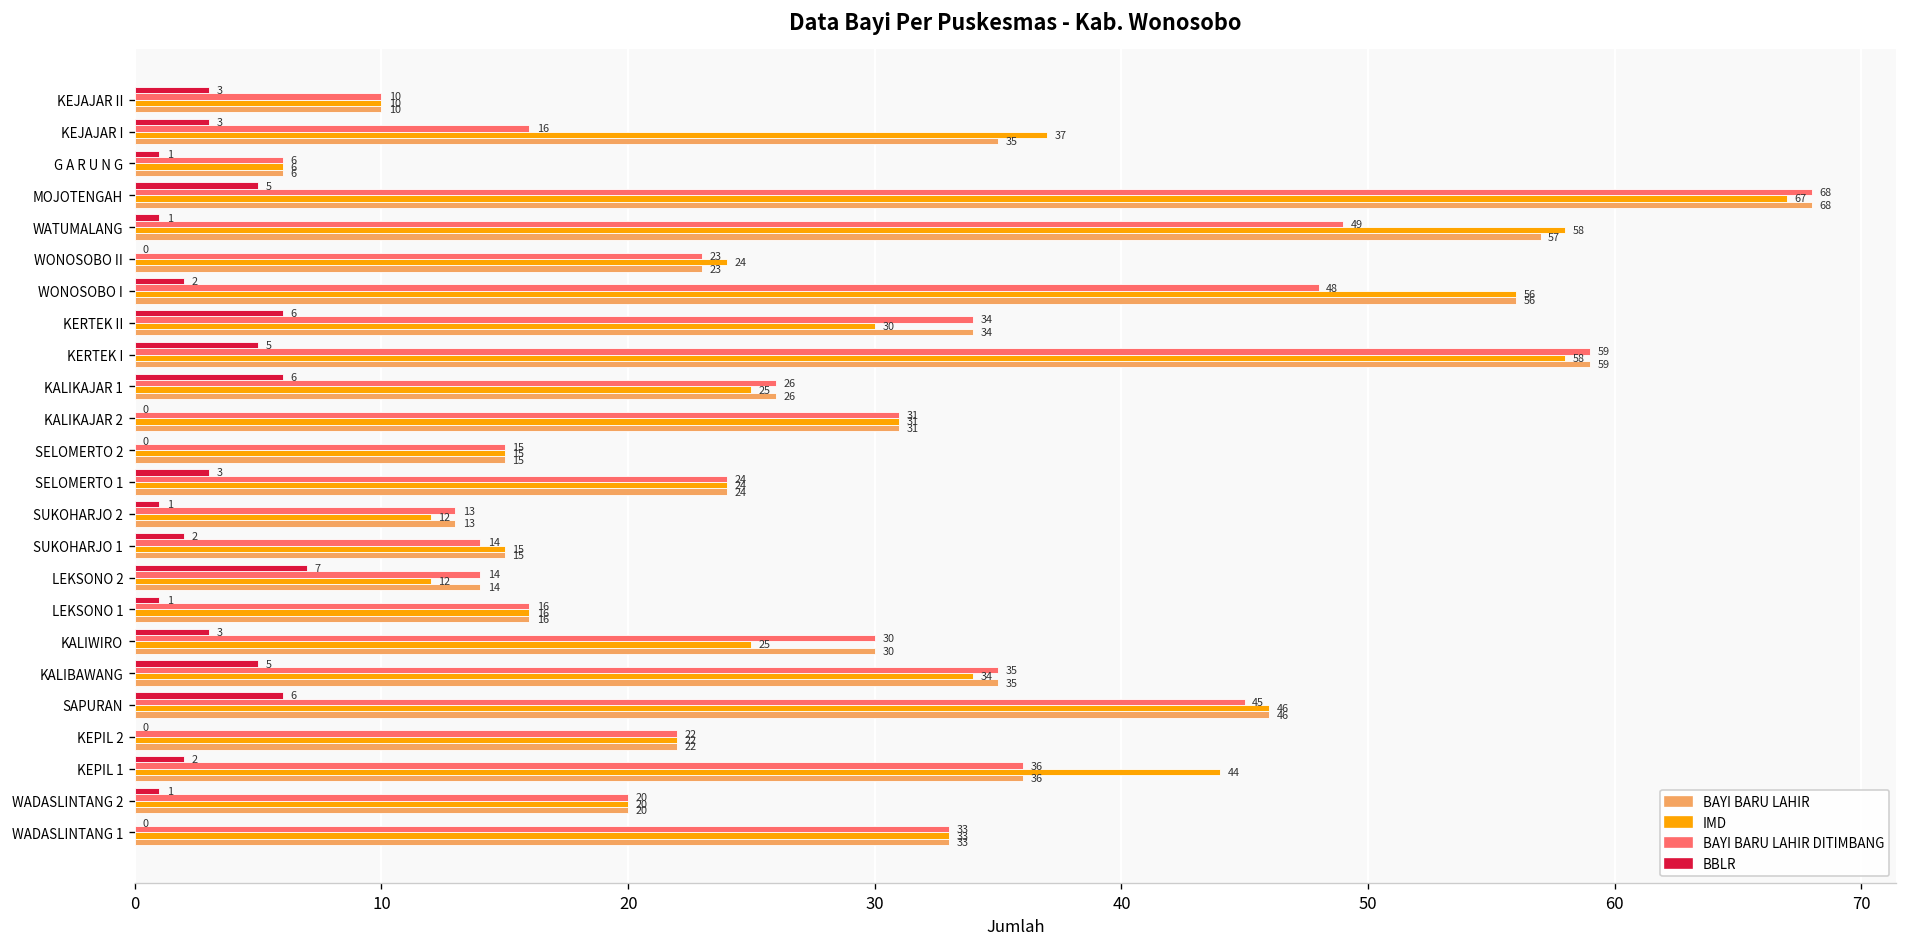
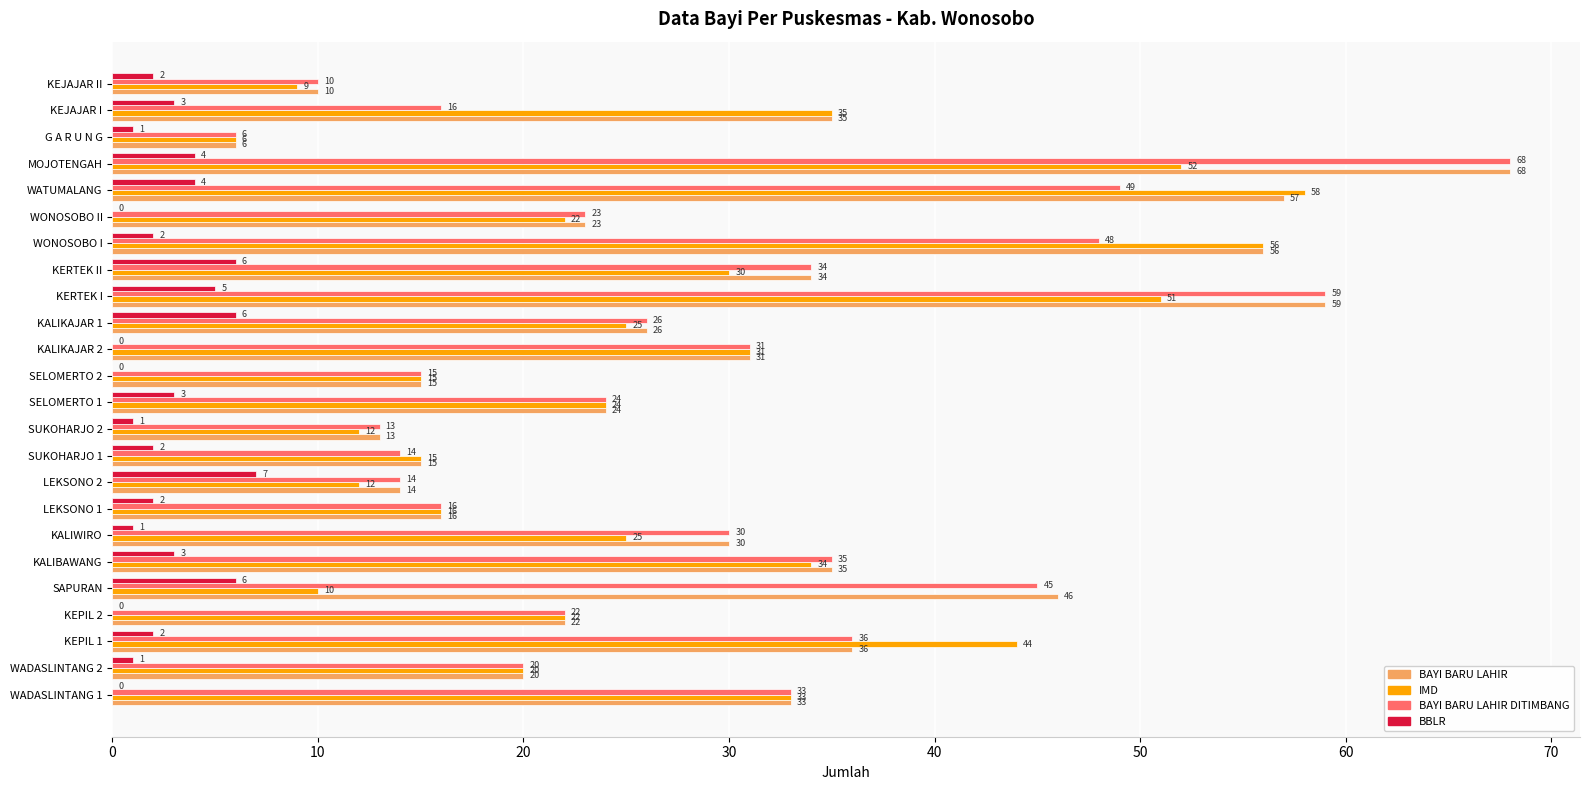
BBLR, KEJAJAR II: 3 -> 2
IMD, KEJAJAR II: 10 -> 9
IMD, KEJAJAR I: 37 -> 35
BBLR, MOJOTENGAH: 5 -> 4
IMD, MOJOTENGAH: 67 -> 52
BBLR, WATUMALANG: 1 -> 4
IMD, WONOSOBO II: 24 -> 22
IMD, KERTEK I: 58 -> 51
BBLR, LEKSONO 1: 1 -> 2
BBLR, KALIWIRO: 3 -> 1
BBLR, KALIBAWANG: 5 -> 3
IMD, SAPURAN: 46 -> 10
